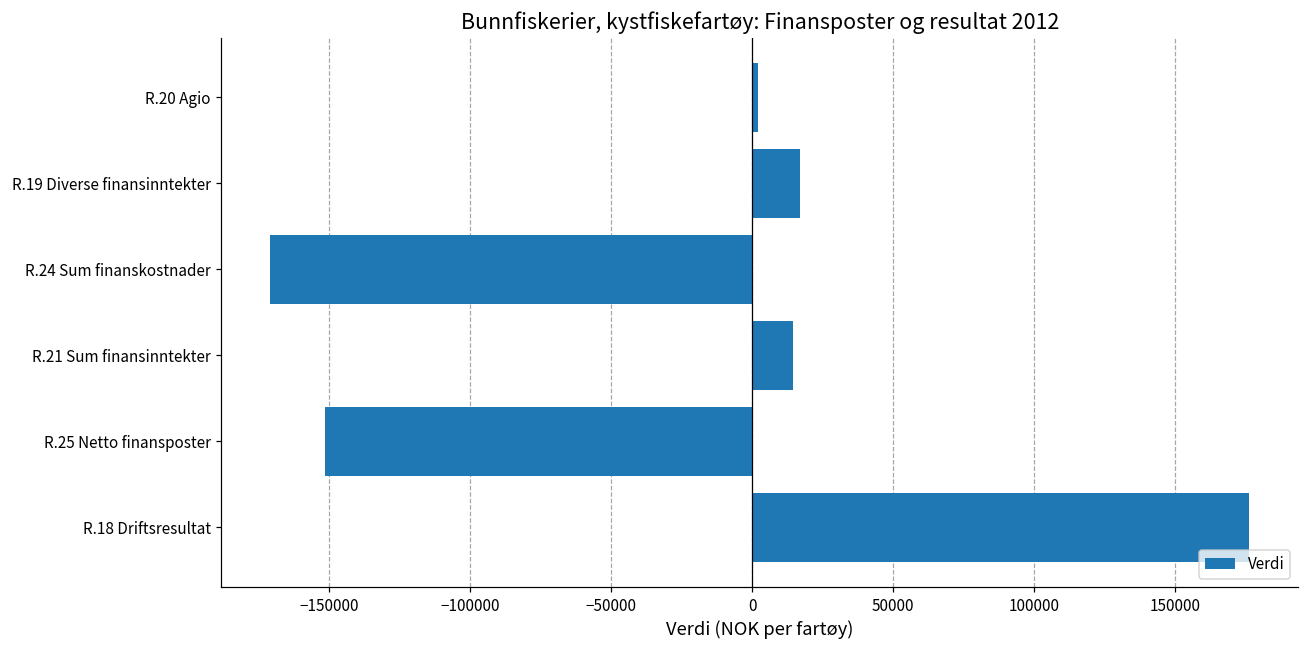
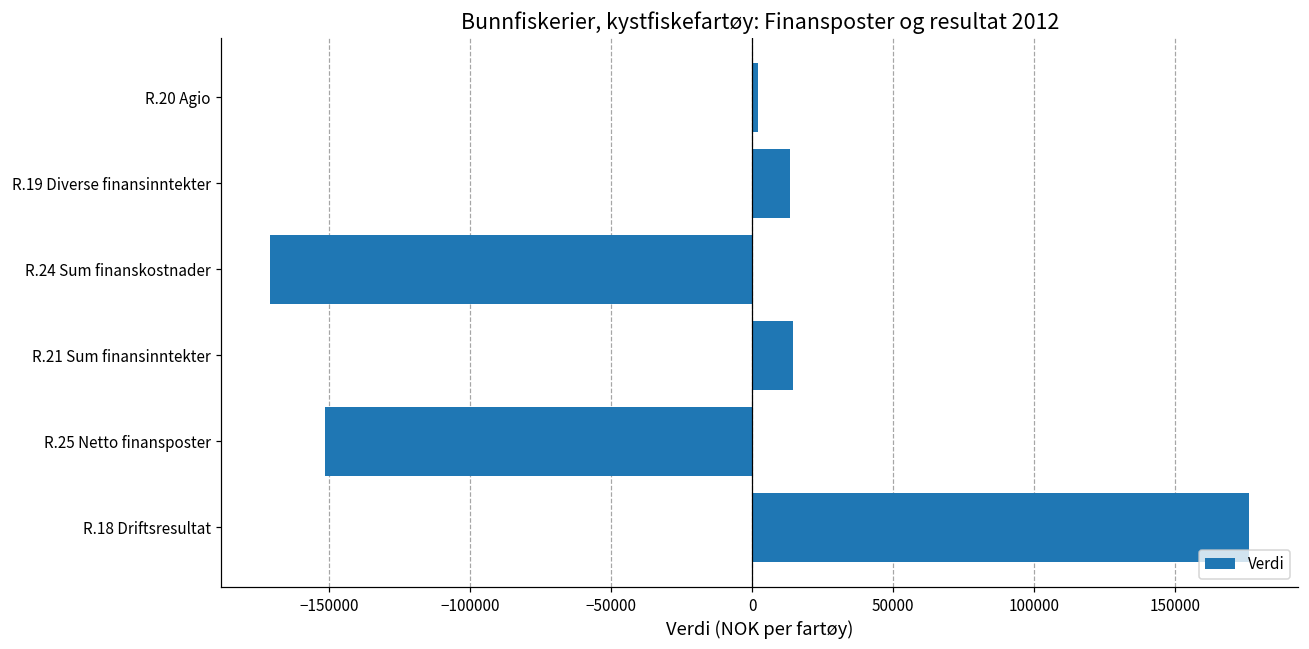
R.19 Diverse finansinntekter: 17000 -> 13000
